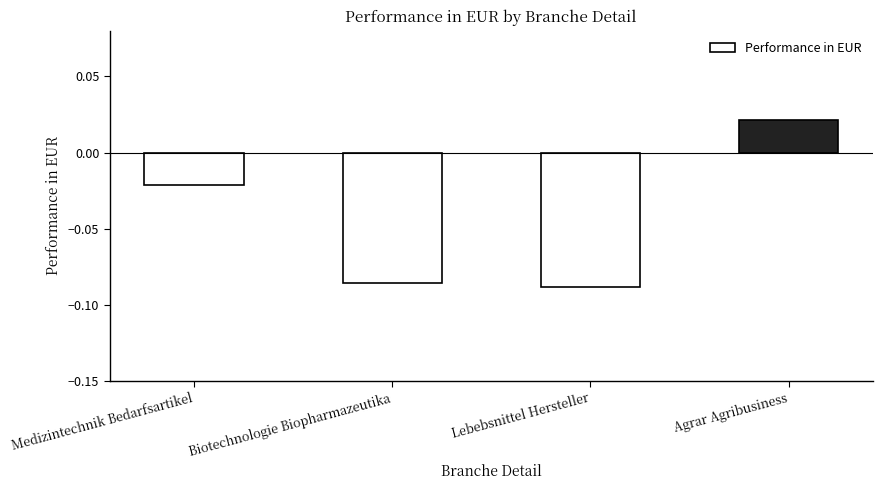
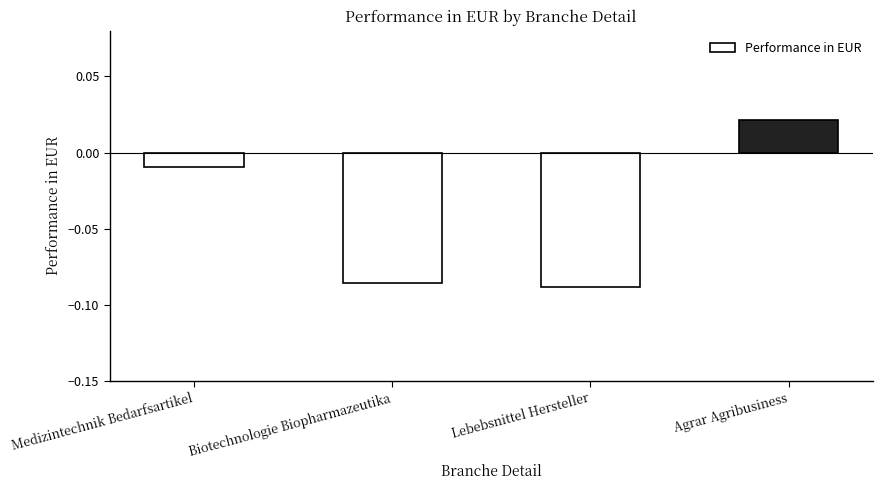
Medizintechnik Bedarfsartikel: -0.022 -> -0.010
